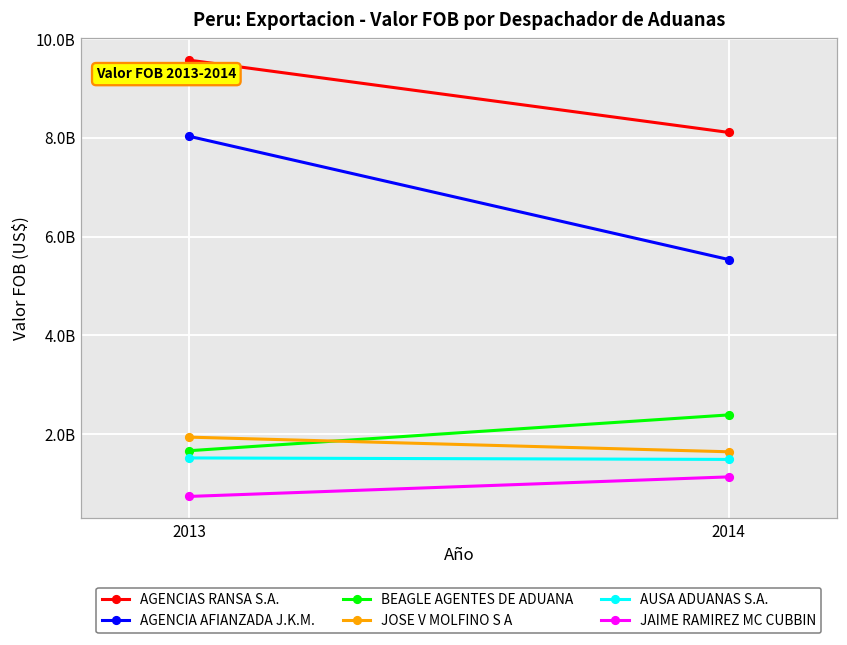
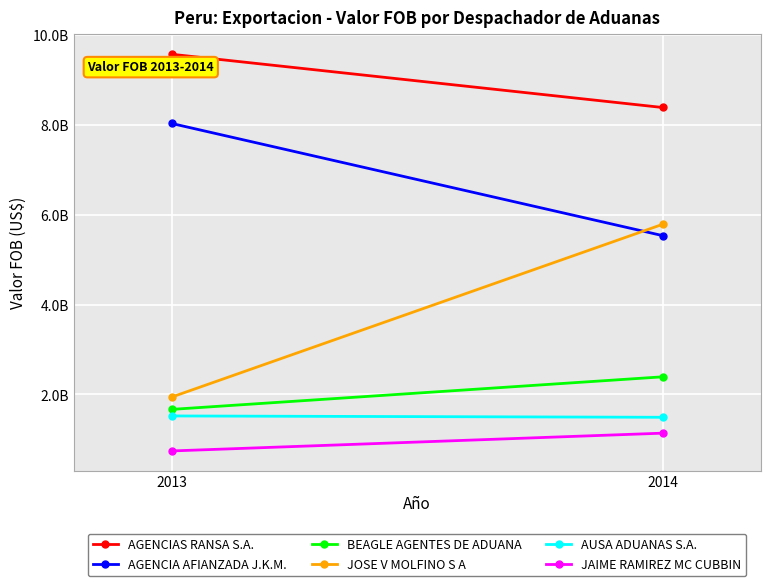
AGENCIAS RANSA S.A., 2014: 8100000000 -> 8400000000
JOSE V MOLFINO S A, 2014: 1600000000 -> 5800000000
